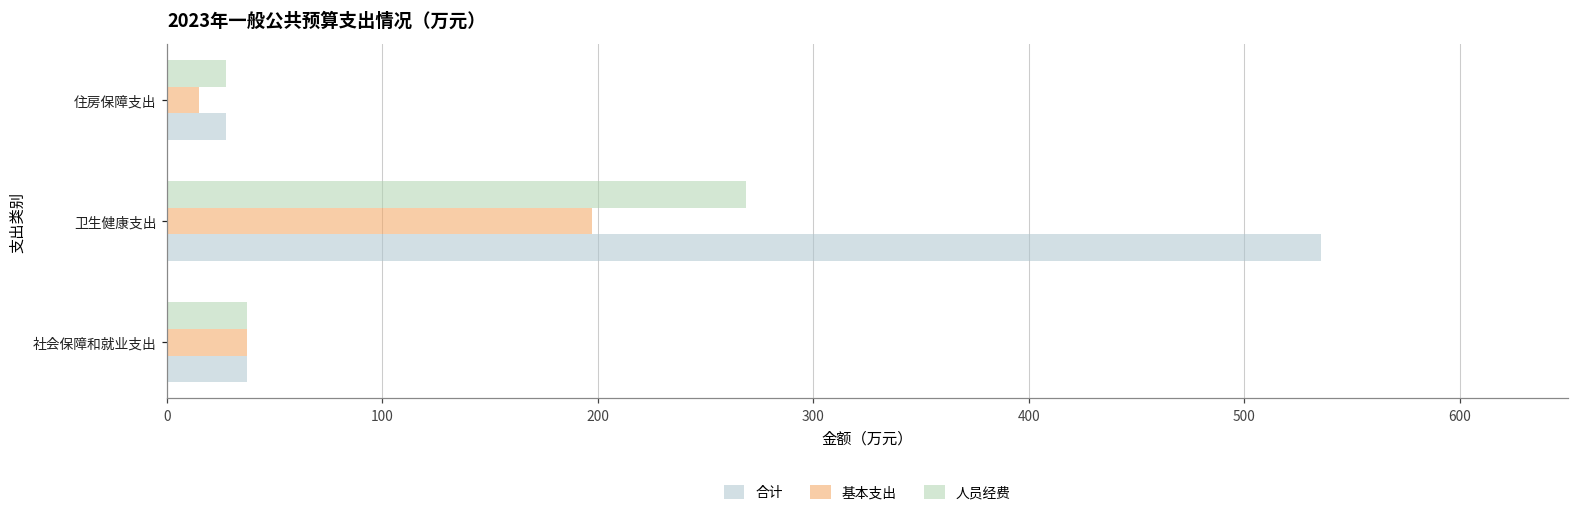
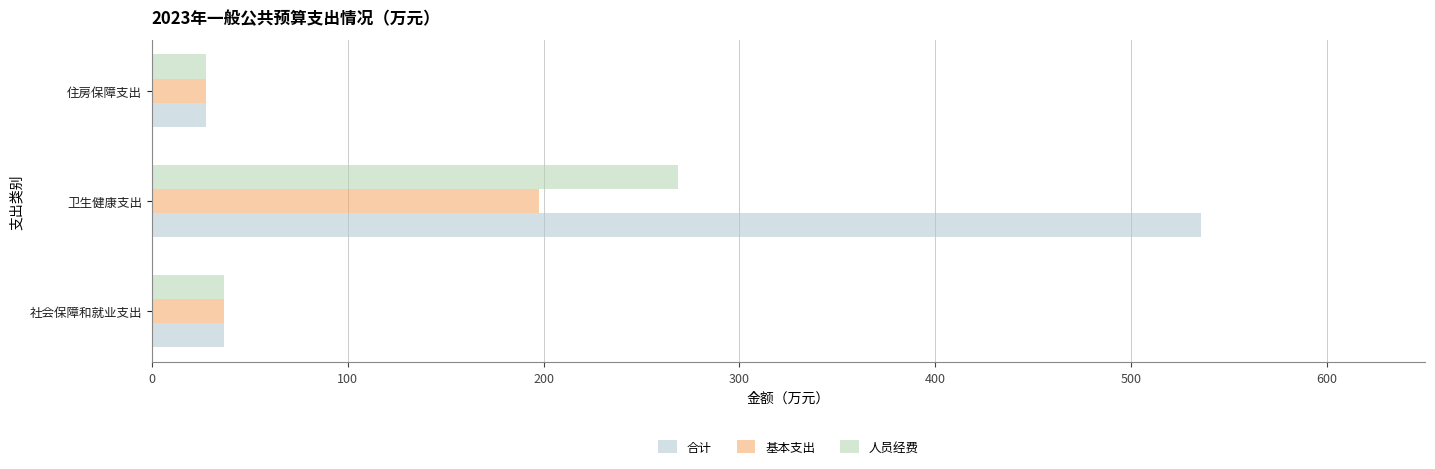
基本支出, 住房保障支出: 15 -> 27
